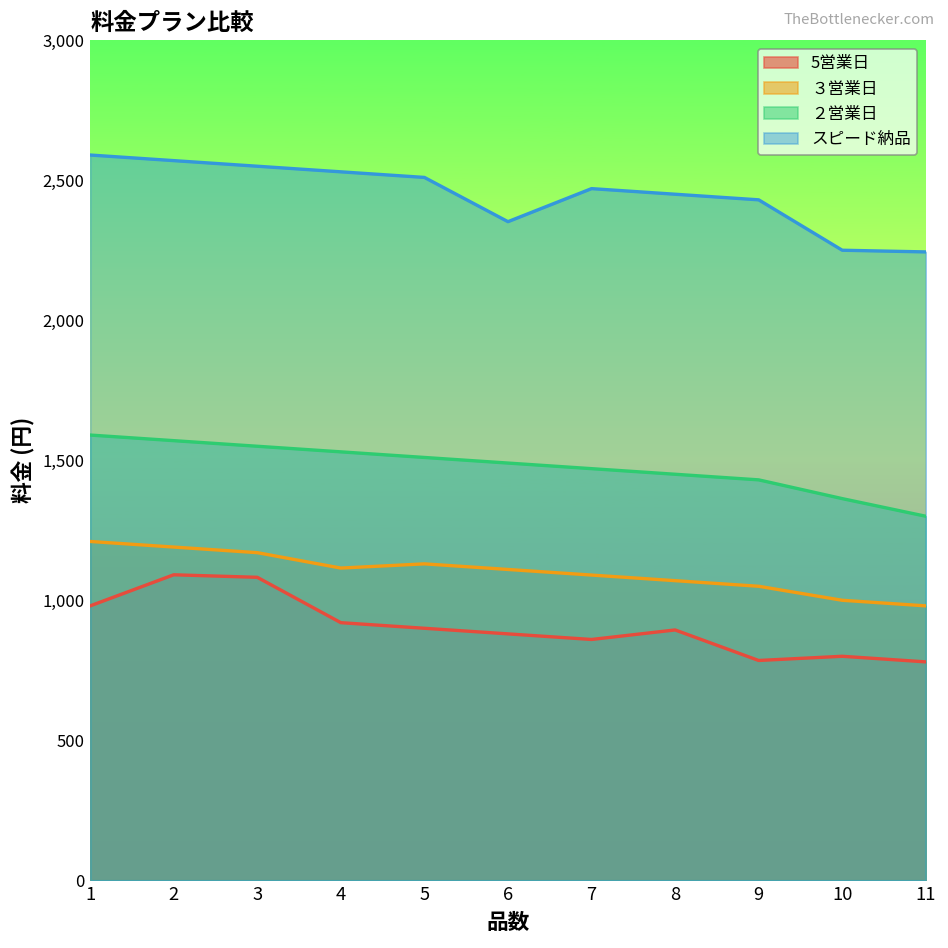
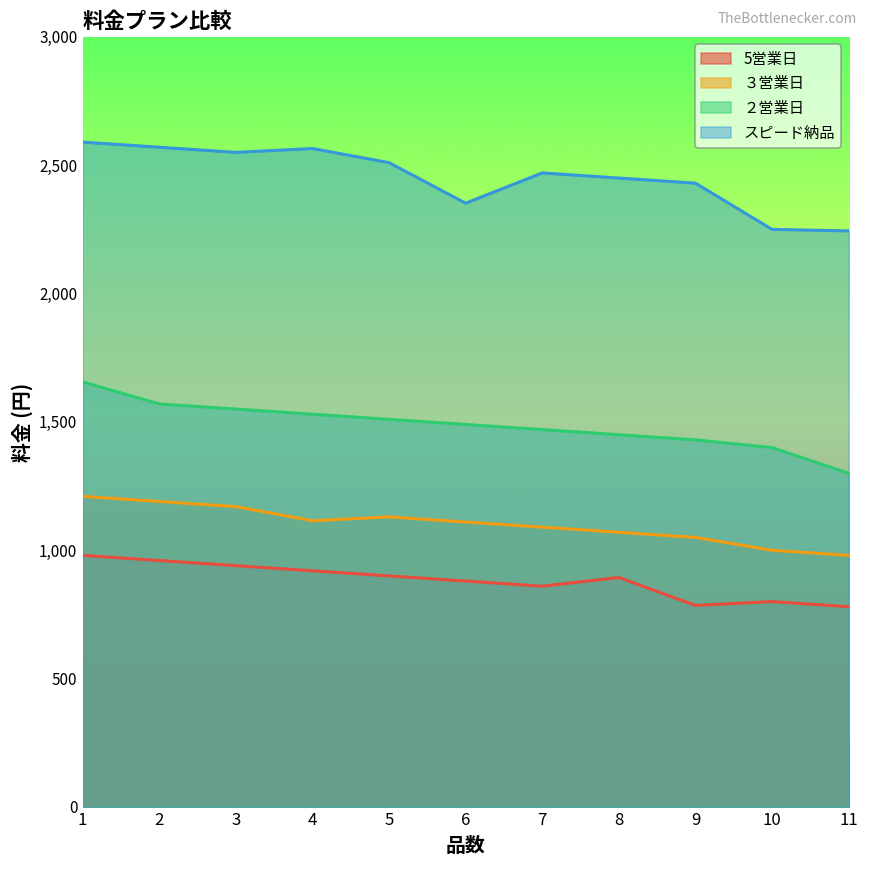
２営業日, 1: 1,590 -> 1,660
5営業日, 2: 1,090 -> 960
5営業日, 3: 1,080 -> 940
スピード納品, 4: 2,530 -> 2,570
２営業日, 10: 1,360 -> 1,400
